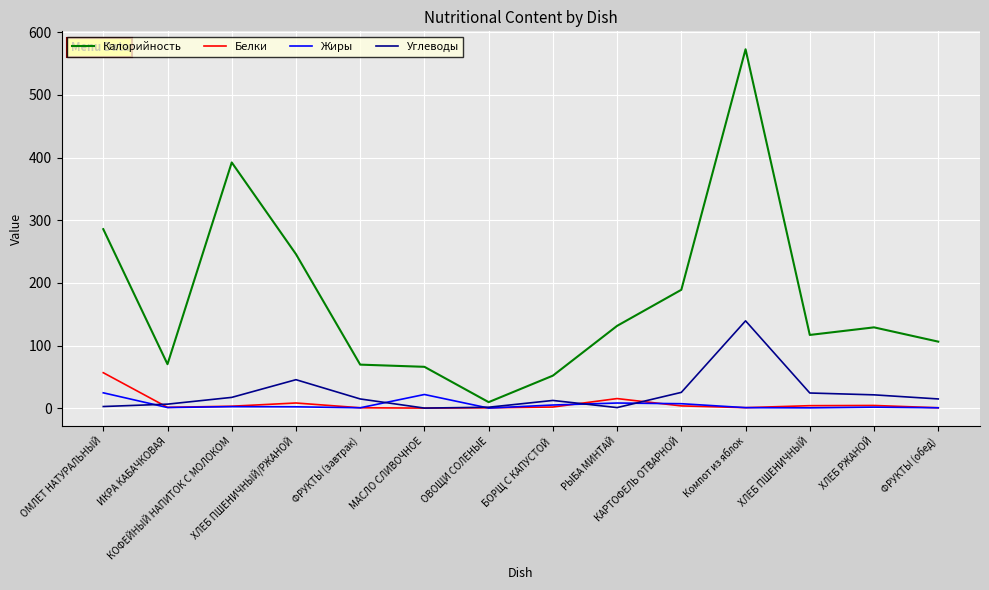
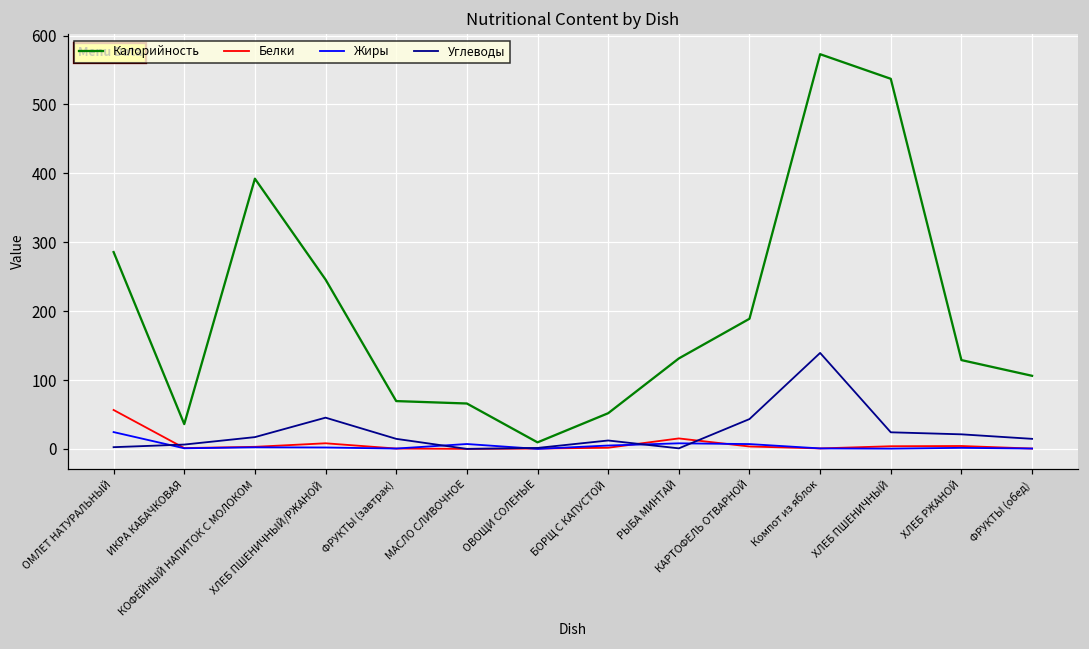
Калорийность, ИКРА КАБАЧКОВАЯ: 70 -> 40
Жиры, МАСЛО СЛИВОЧНОЕ: 20 -> 10
Углеводы, КАРТОФЕЛЬ ОТВАРНОЙ: 30 -> 40
Калорийность, ХЛЕБ ПШЕНИЧНЫЙ: 120 -> 540
